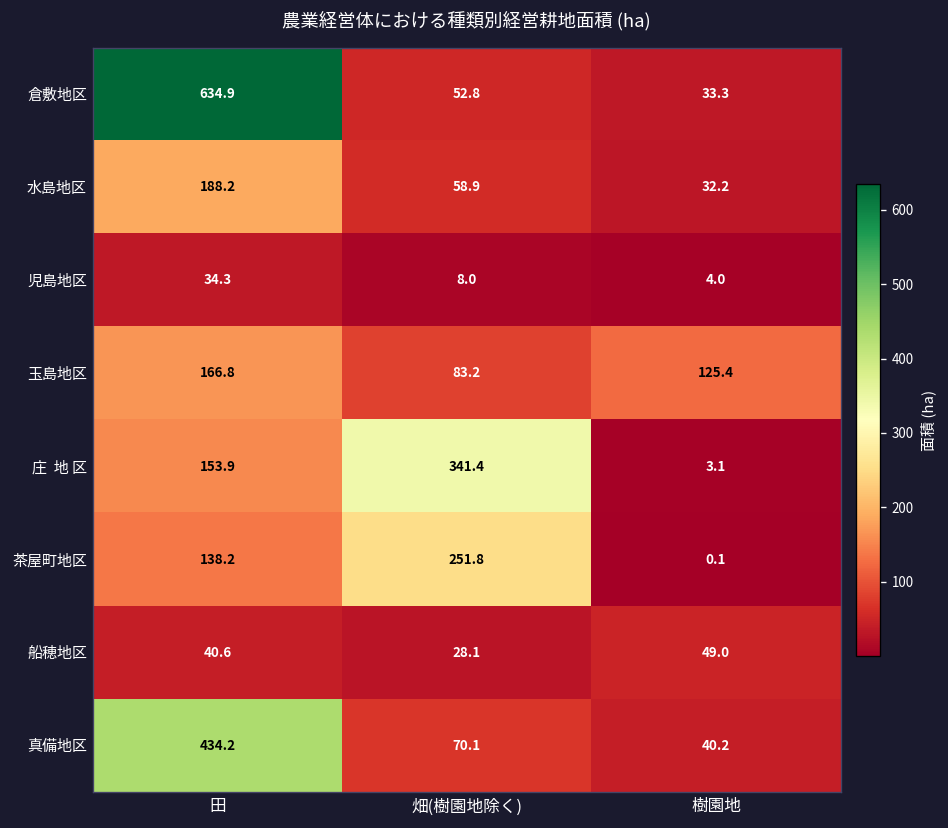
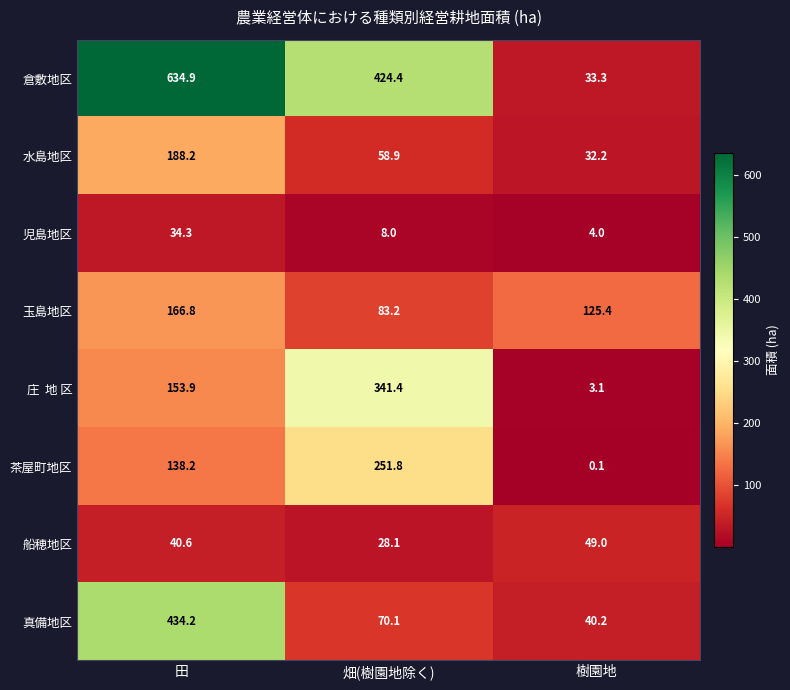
倉敷地区, 畑(樹園地除く): 52.8 -> 424.4
